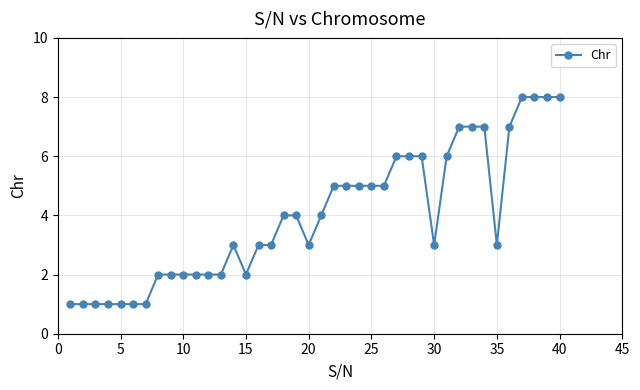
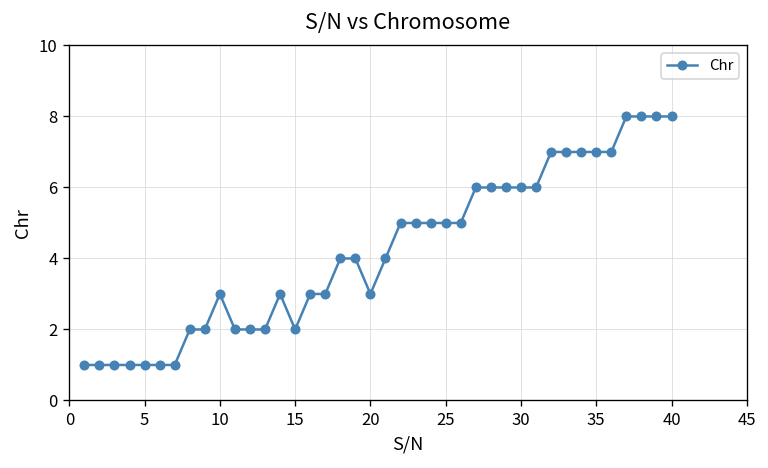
10: 2 -> 3
30: 3 -> 6
35: 3 -> 7
